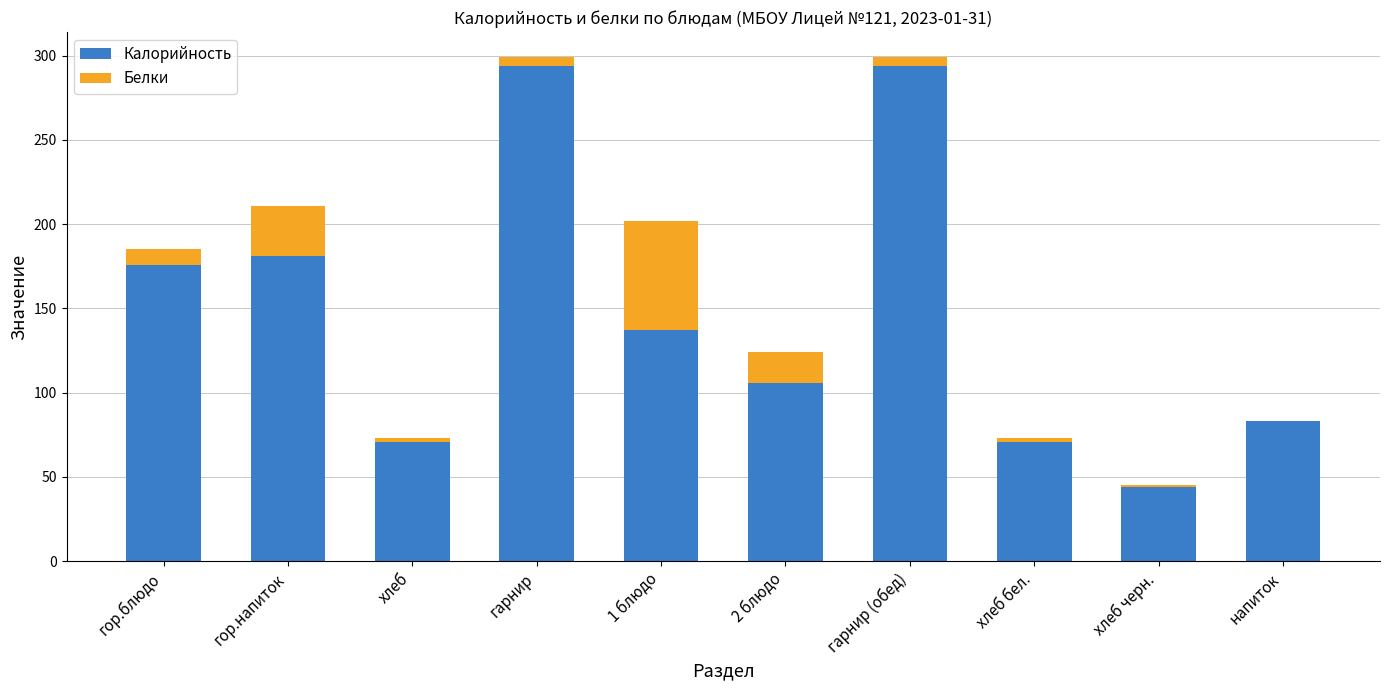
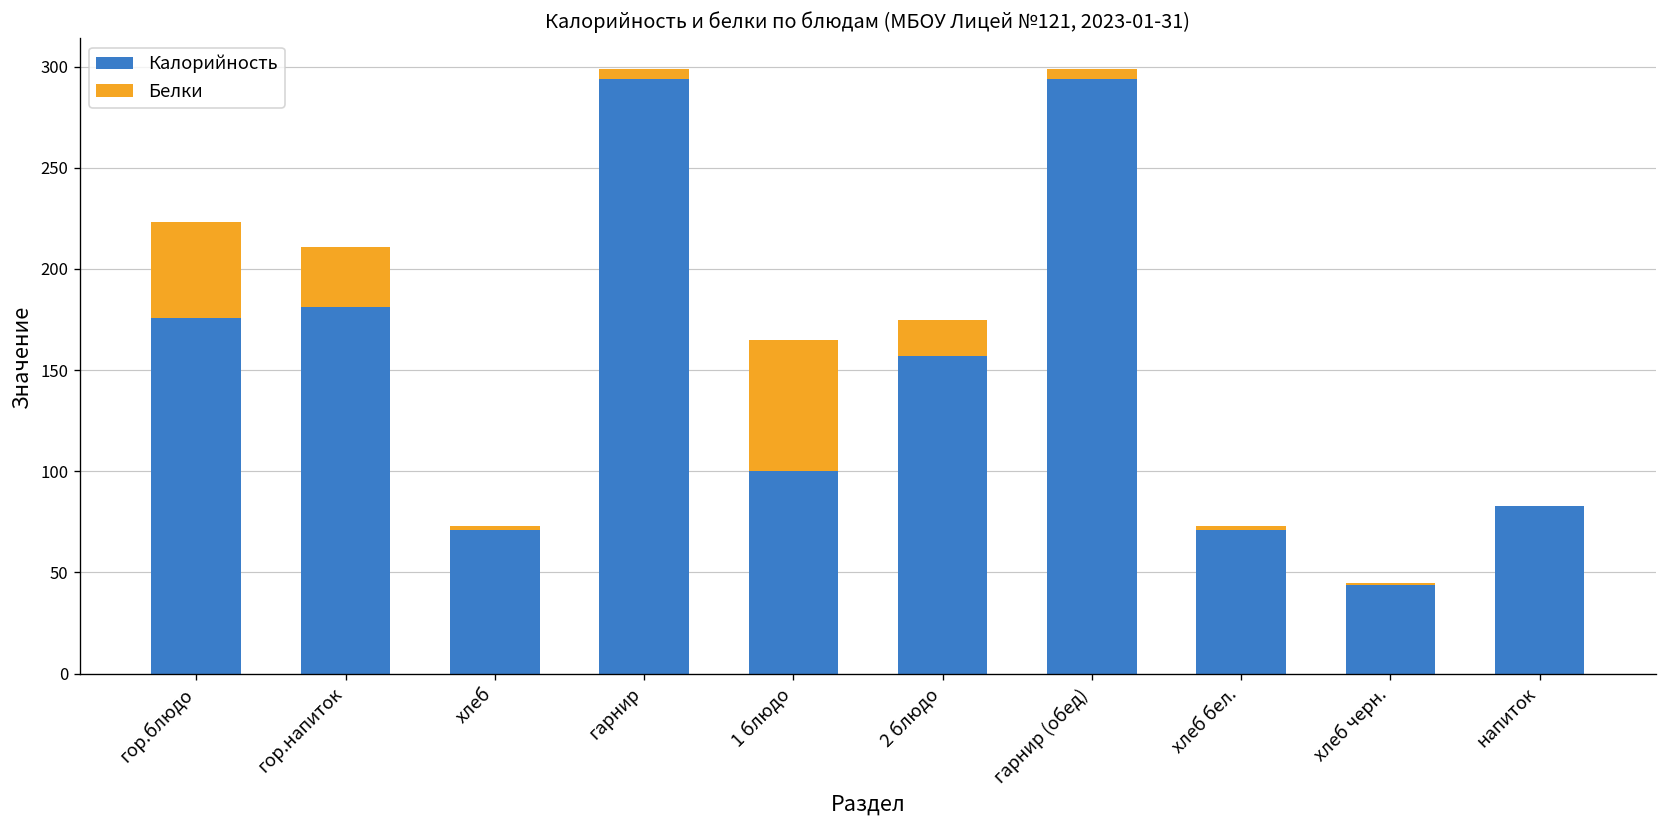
Белки, гор.блюдо: 9 -> 47
Калорийность, 1 блюдо: 137 -> 100
Калорийность, 2 блюдо: 106 -> 157
